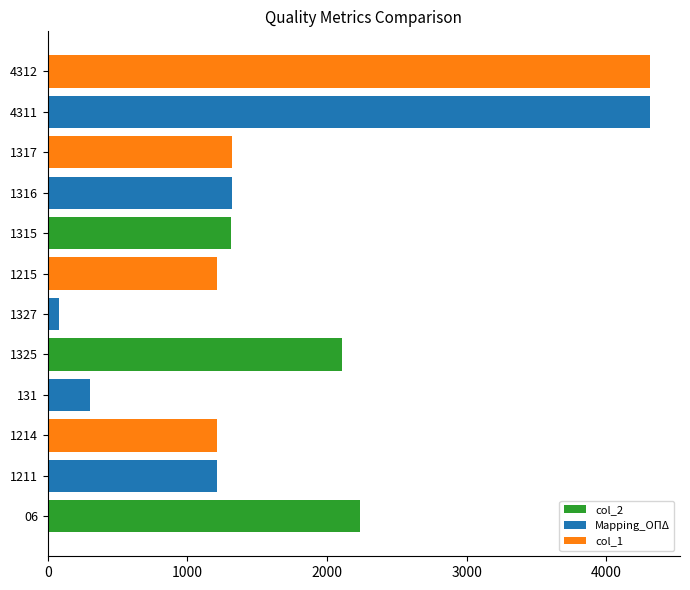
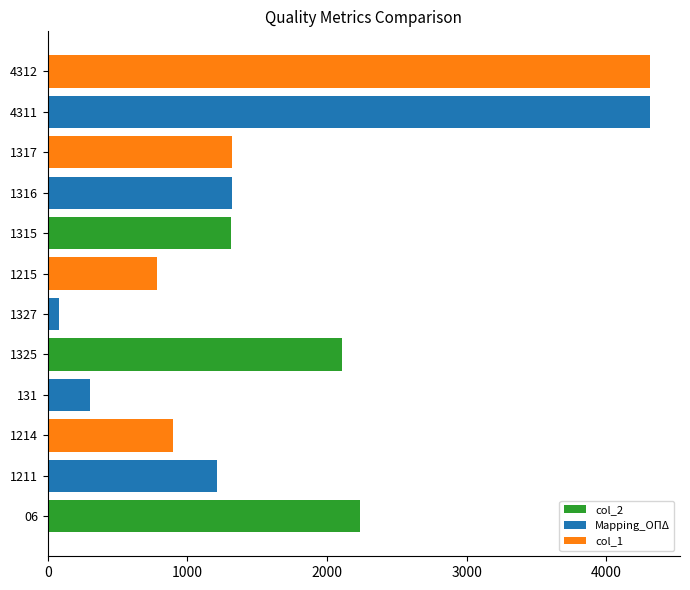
1215: 1220 -> 790
1214: 1210 -> 890
